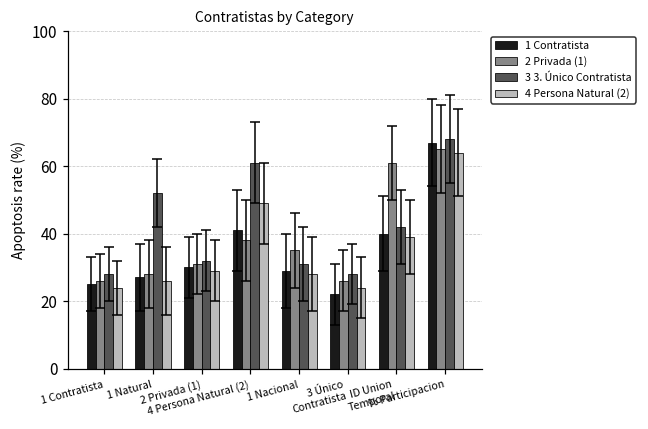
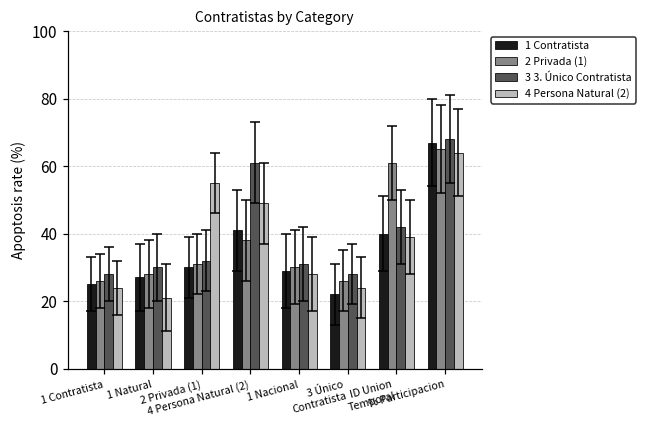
3 3. Único Contratista, 1 Natural: 52 -> 30
4 Persona Natural (2), 1 Natural: 26 -> 21
4 Persona Natural (2), 2 Privada (1): 29 -> 55
2 Privada (1), 1 Nacional: 35 -> 30
